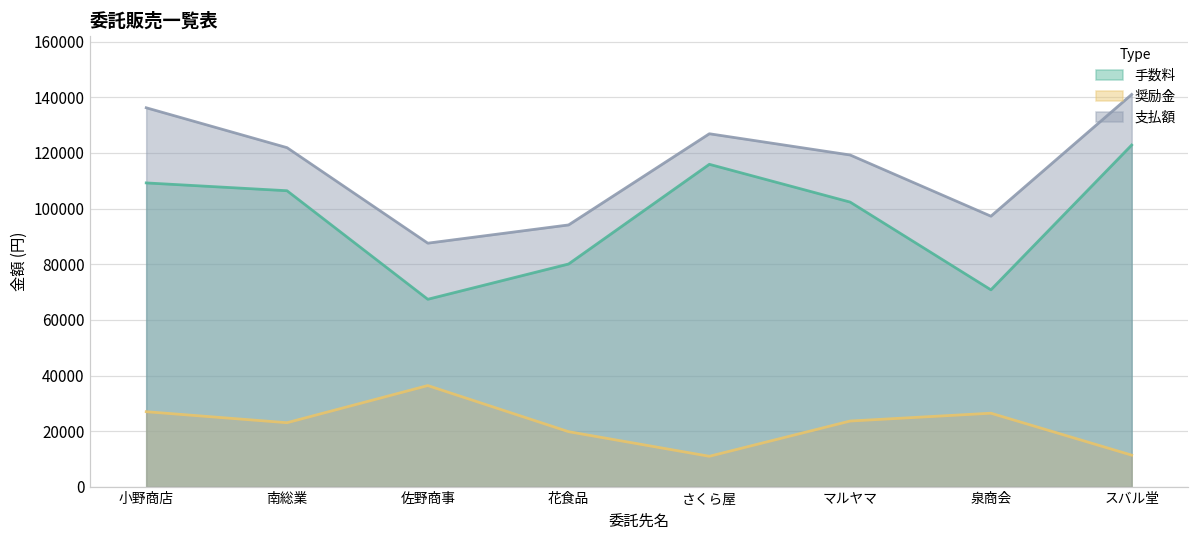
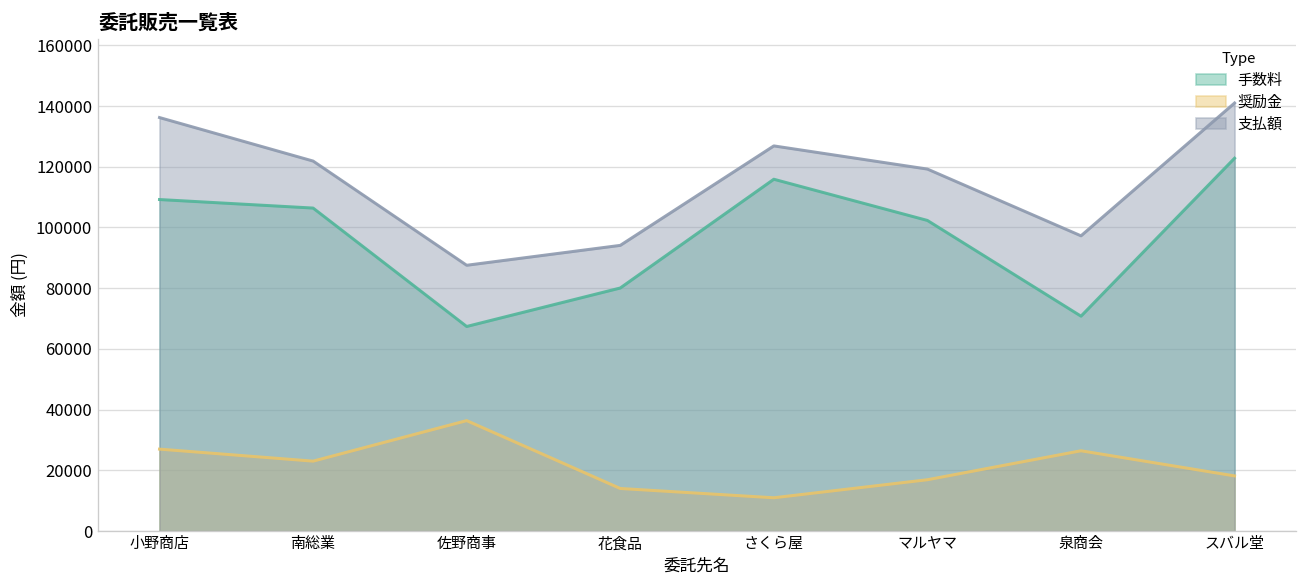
奨励金, 花食品: 20000 -> 14000
奨励金, マルヤマ: 24000 -> 17000
奨励金, スバル堂: 11000 -> 18000
